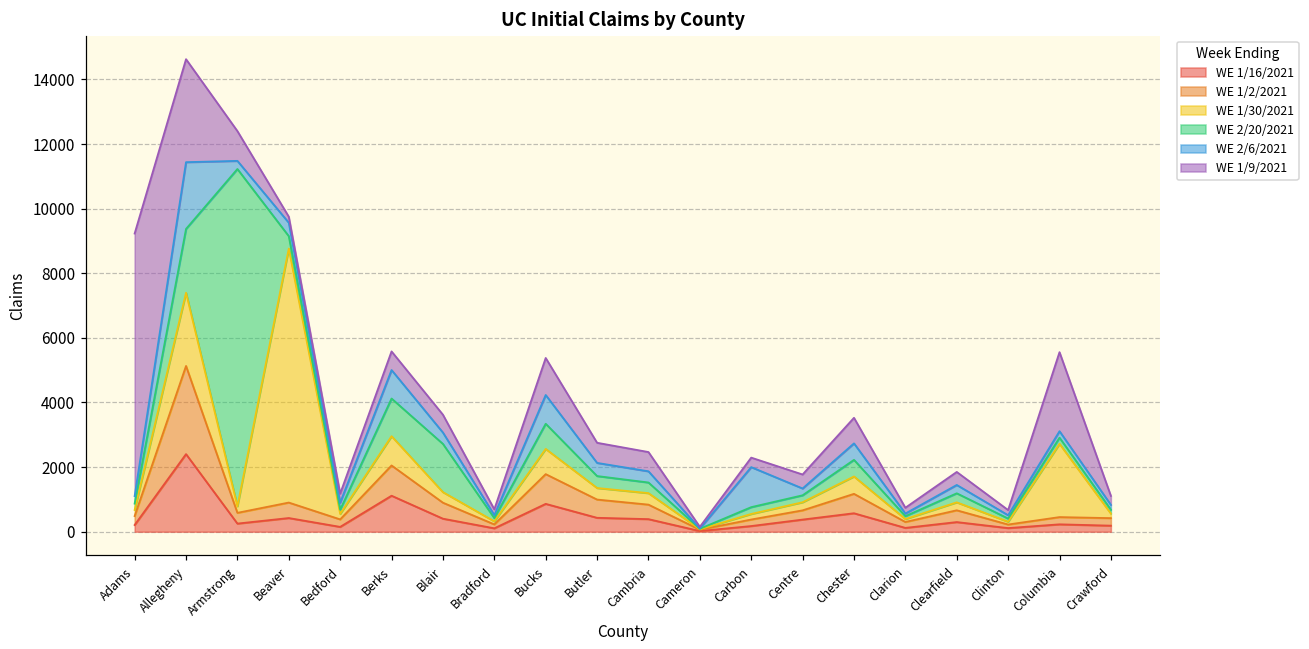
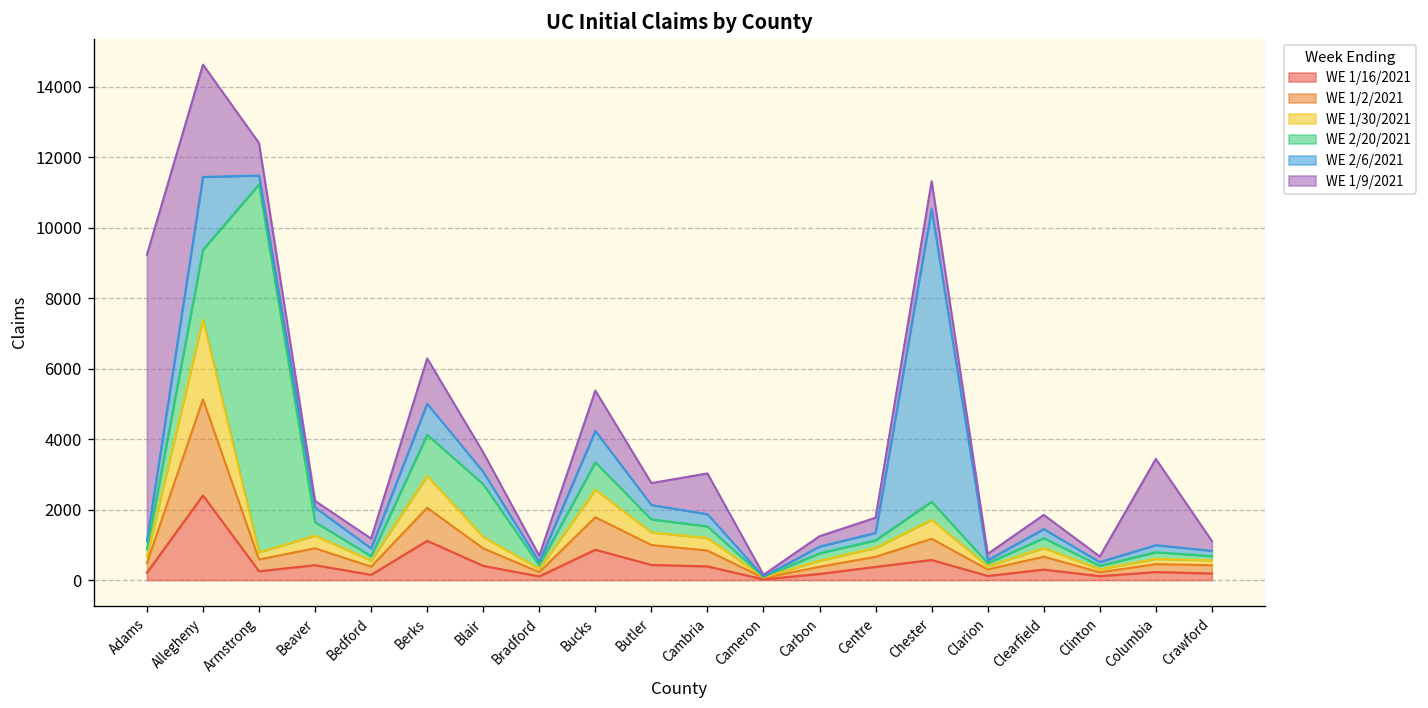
WE 1/30/2021, Beaver: 7900 -> 400
WE 1/9/2021, Berks: 600 -> 1300
WE 1/9/2021, Cambria: 600 -> 1200
WE 2/6/2021, Carbon: 1200 -> 200
WE 2/6/2021, Chester: 500 -> 8300
WE 1/30/2021, Columbia: 2300 -> 100
